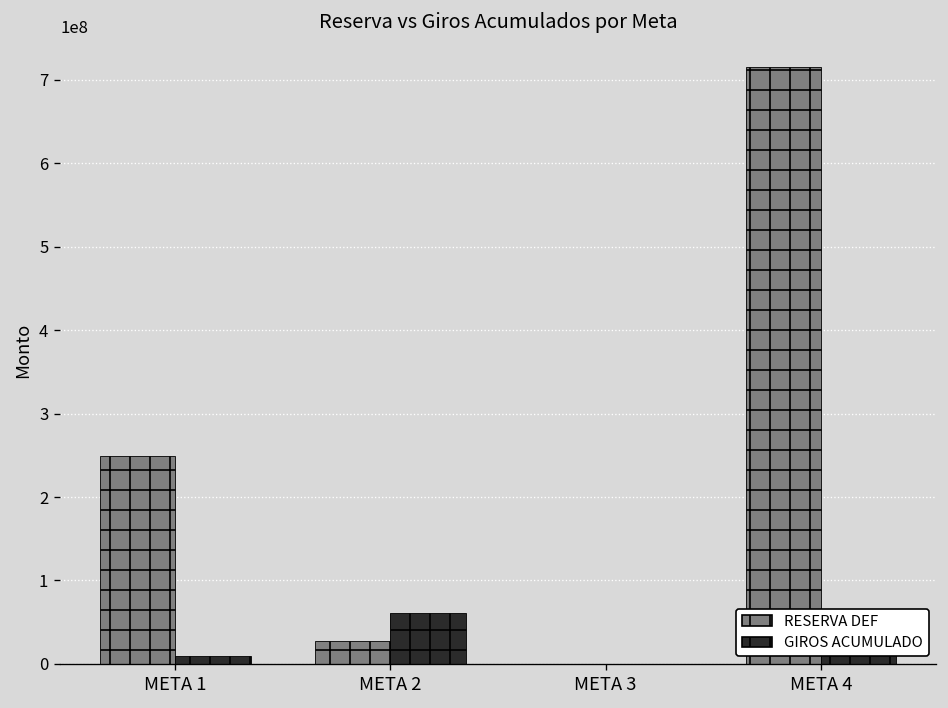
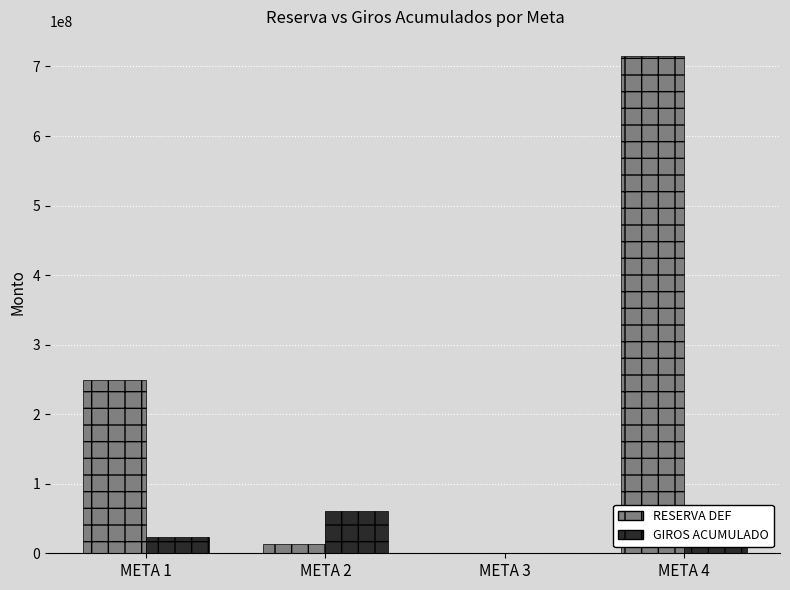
GIROS ACUMULADO, META 1: 10000000 -> 20000000
RESERVA DEF, META 2: 30000000 -> 10000000
